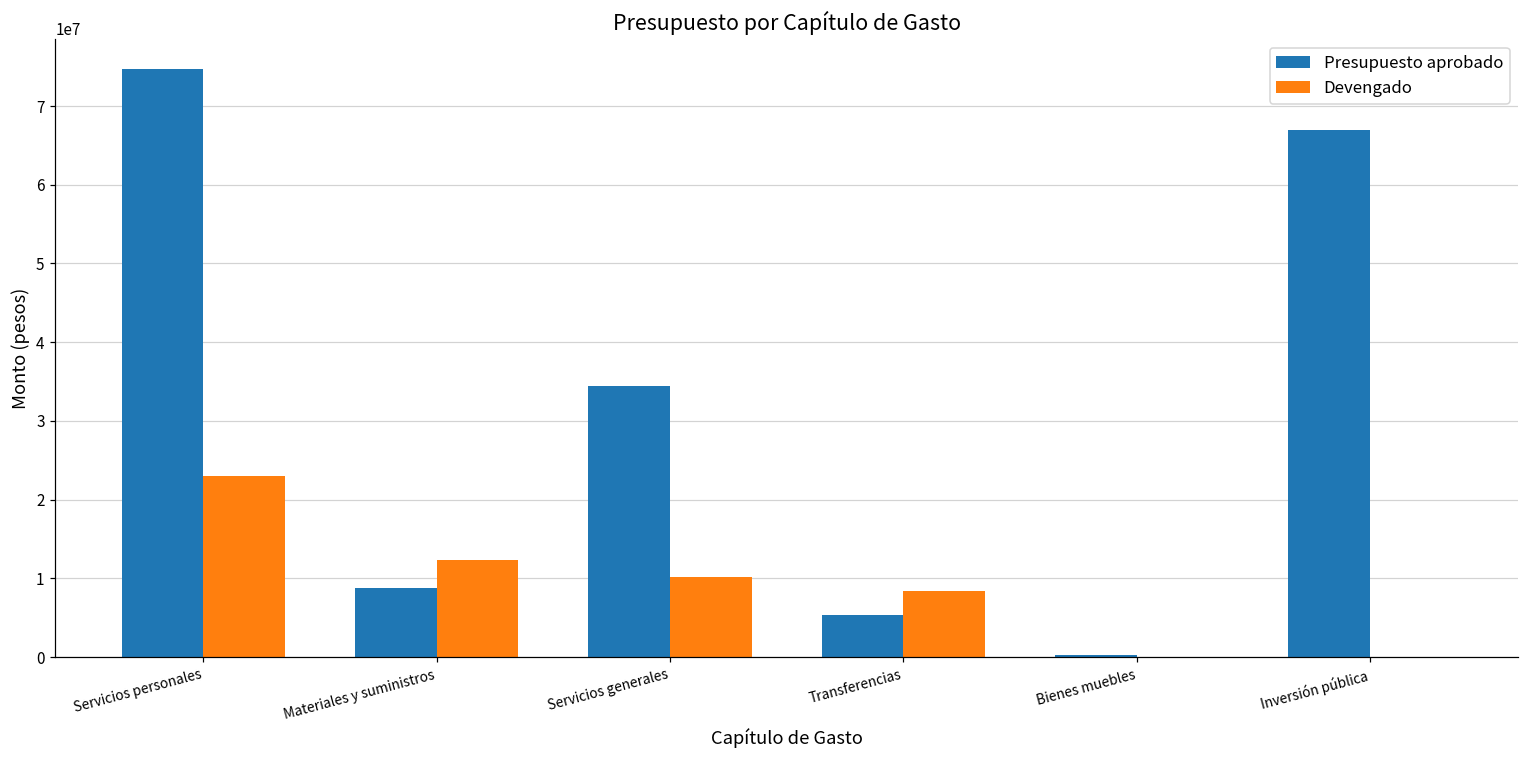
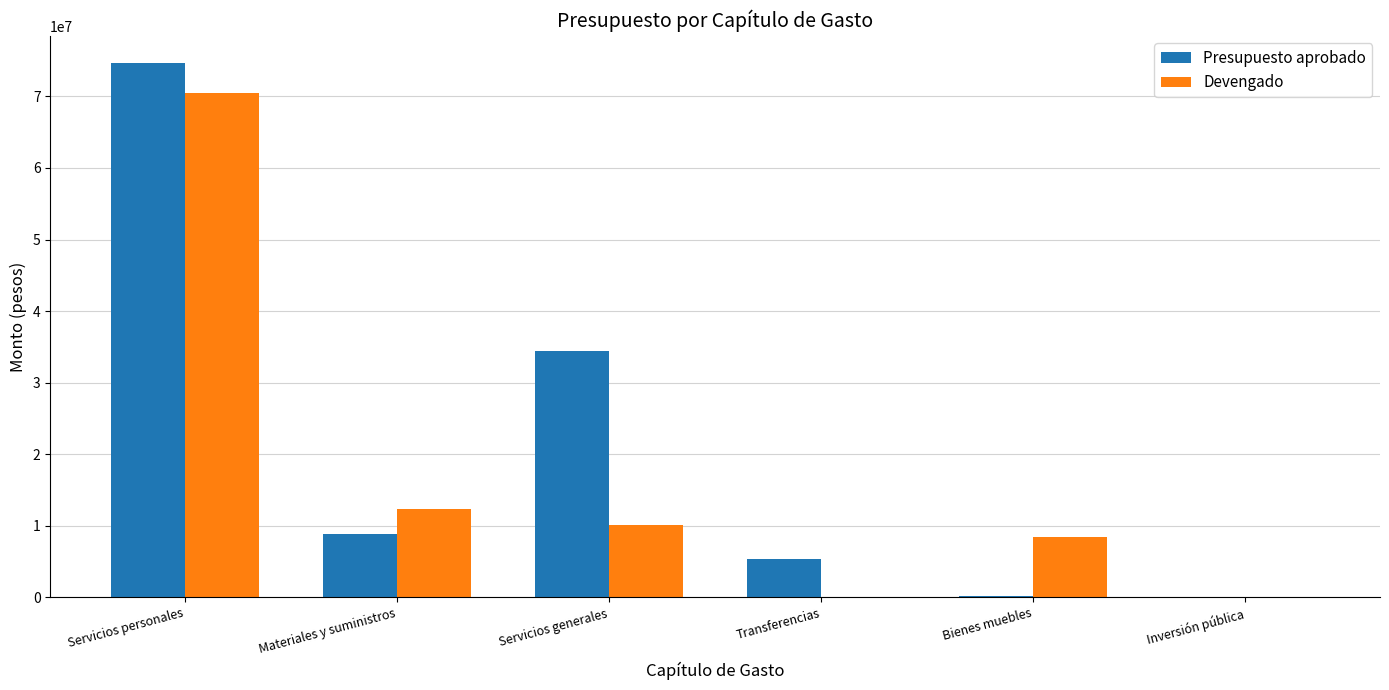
Devengado, Servicios personales: 23000000 -> 70000000
Devengado, Transferencias: 8000000 -> 0
Devengado, Bienes muebles: 0 -> 8000000
Presupuesto aprobado, Inversión pública: 67000000 -> 0
